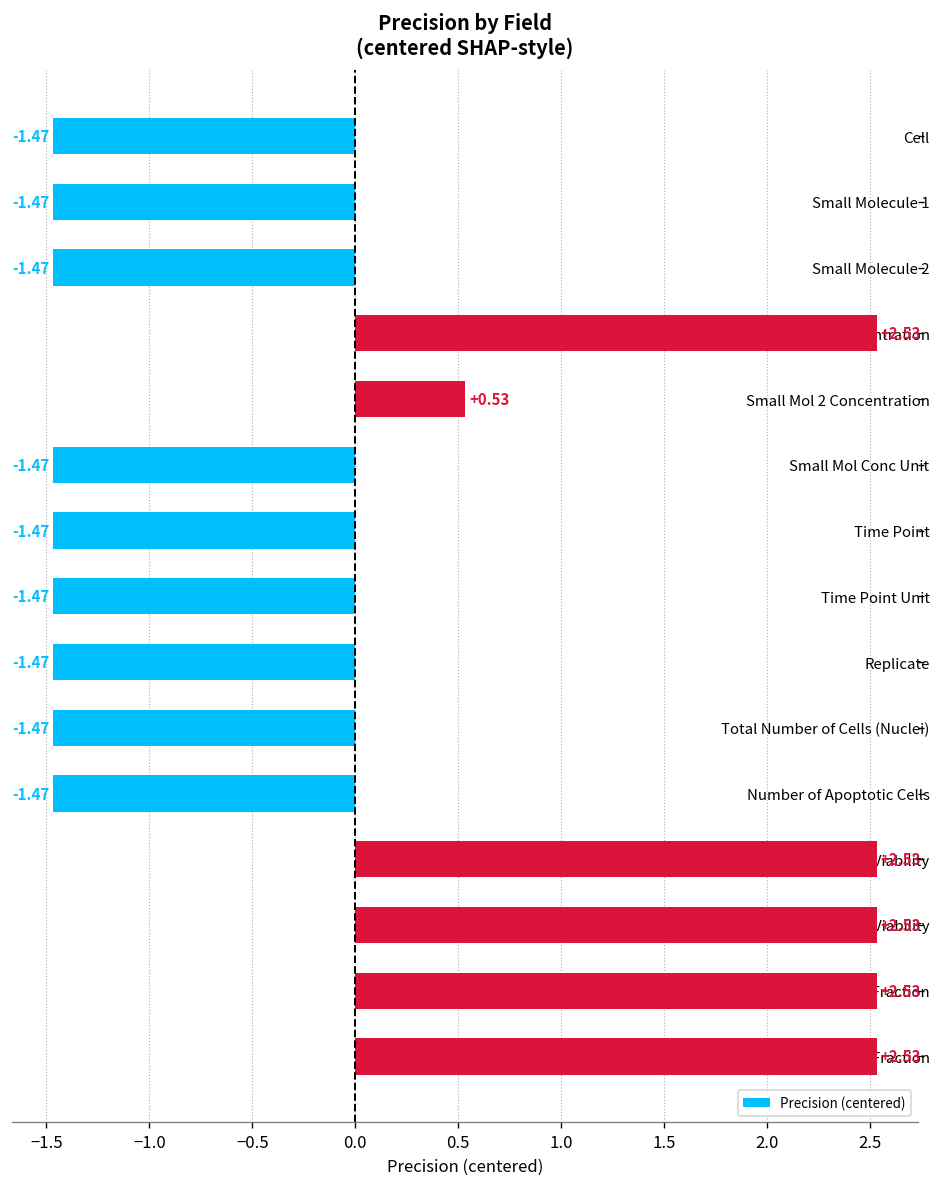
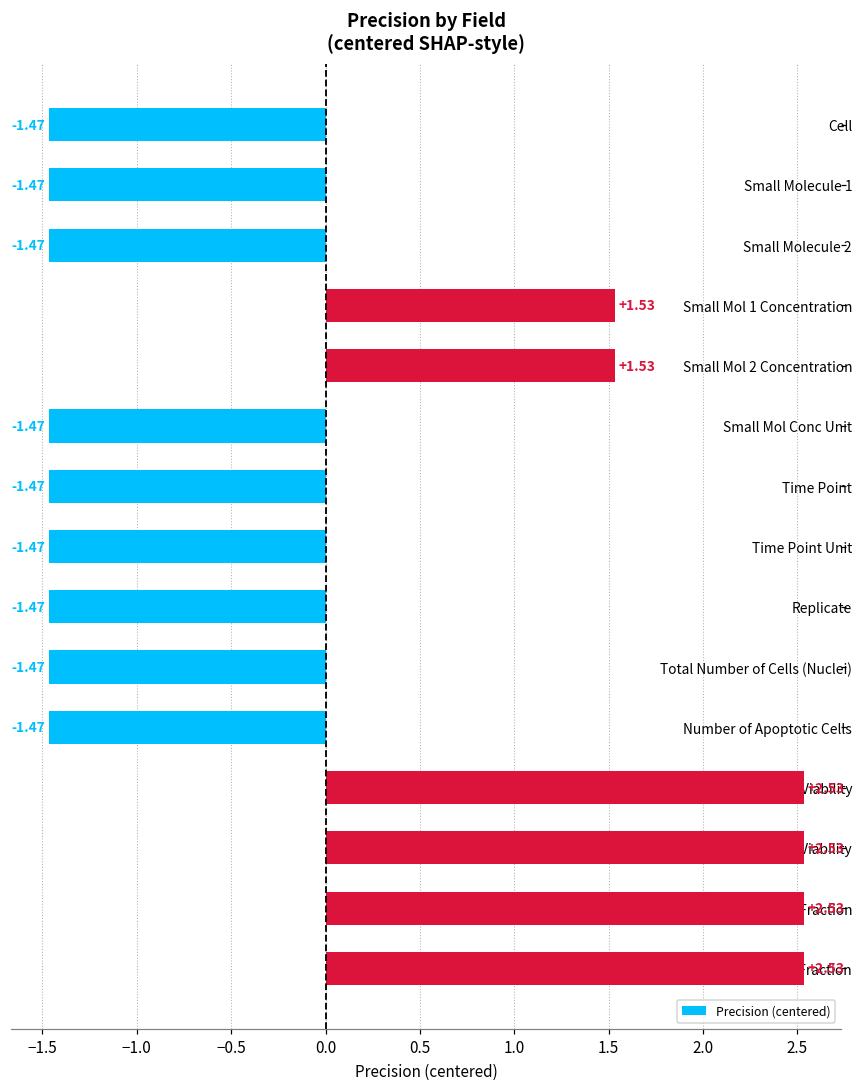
Small Mol 1 Concentration: +2.53 -> +1.53
Small Mol 2 Concentration: +0.53 -> +1.53
